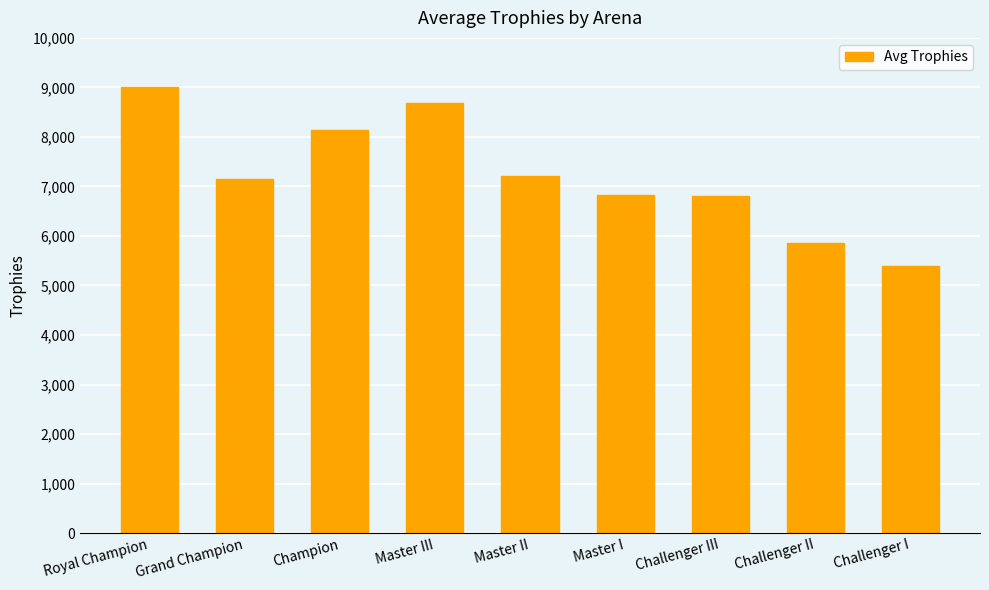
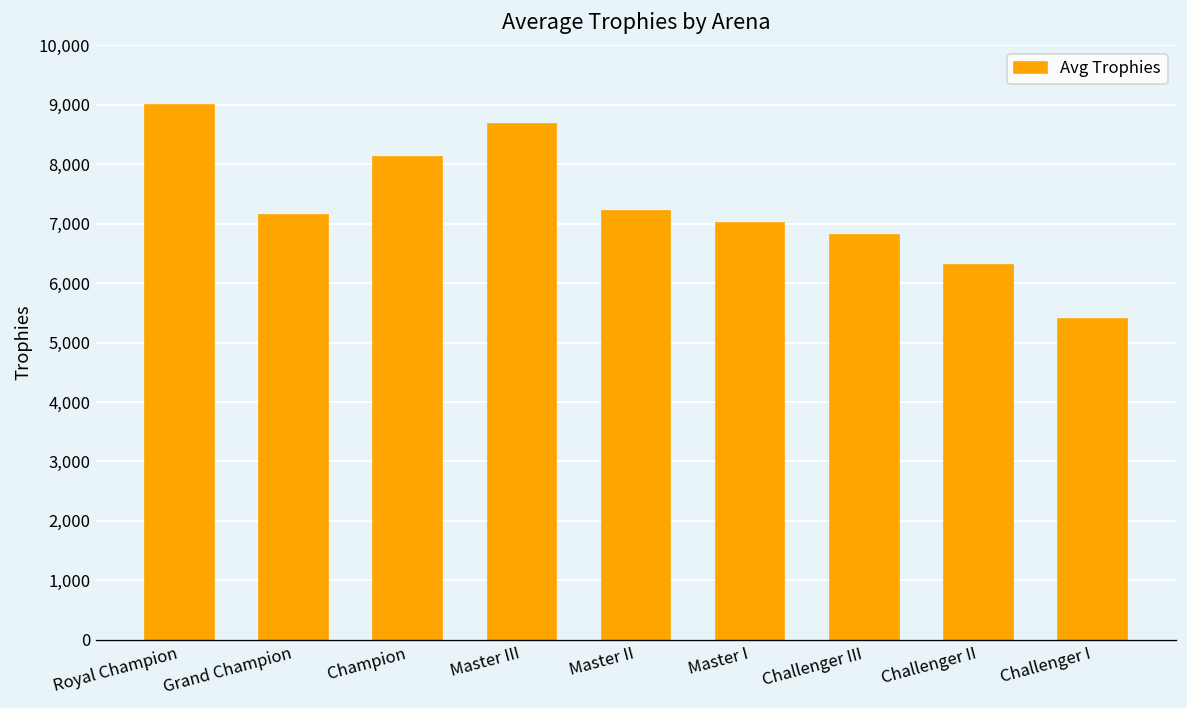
Master I: 6,800 -> 7,000
Challenger II: 5,900 -> 6,300
